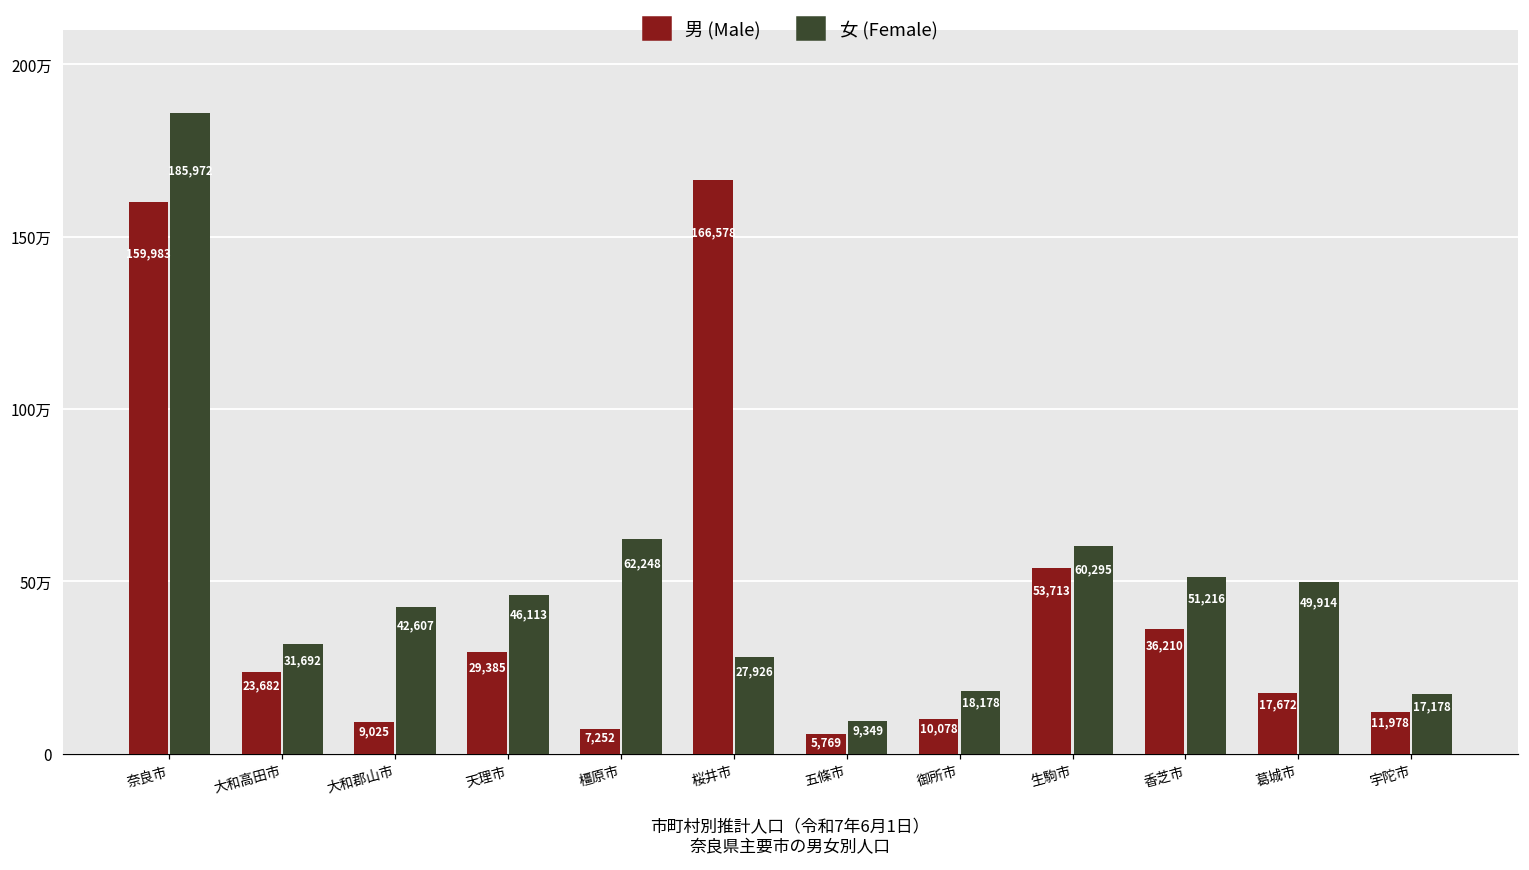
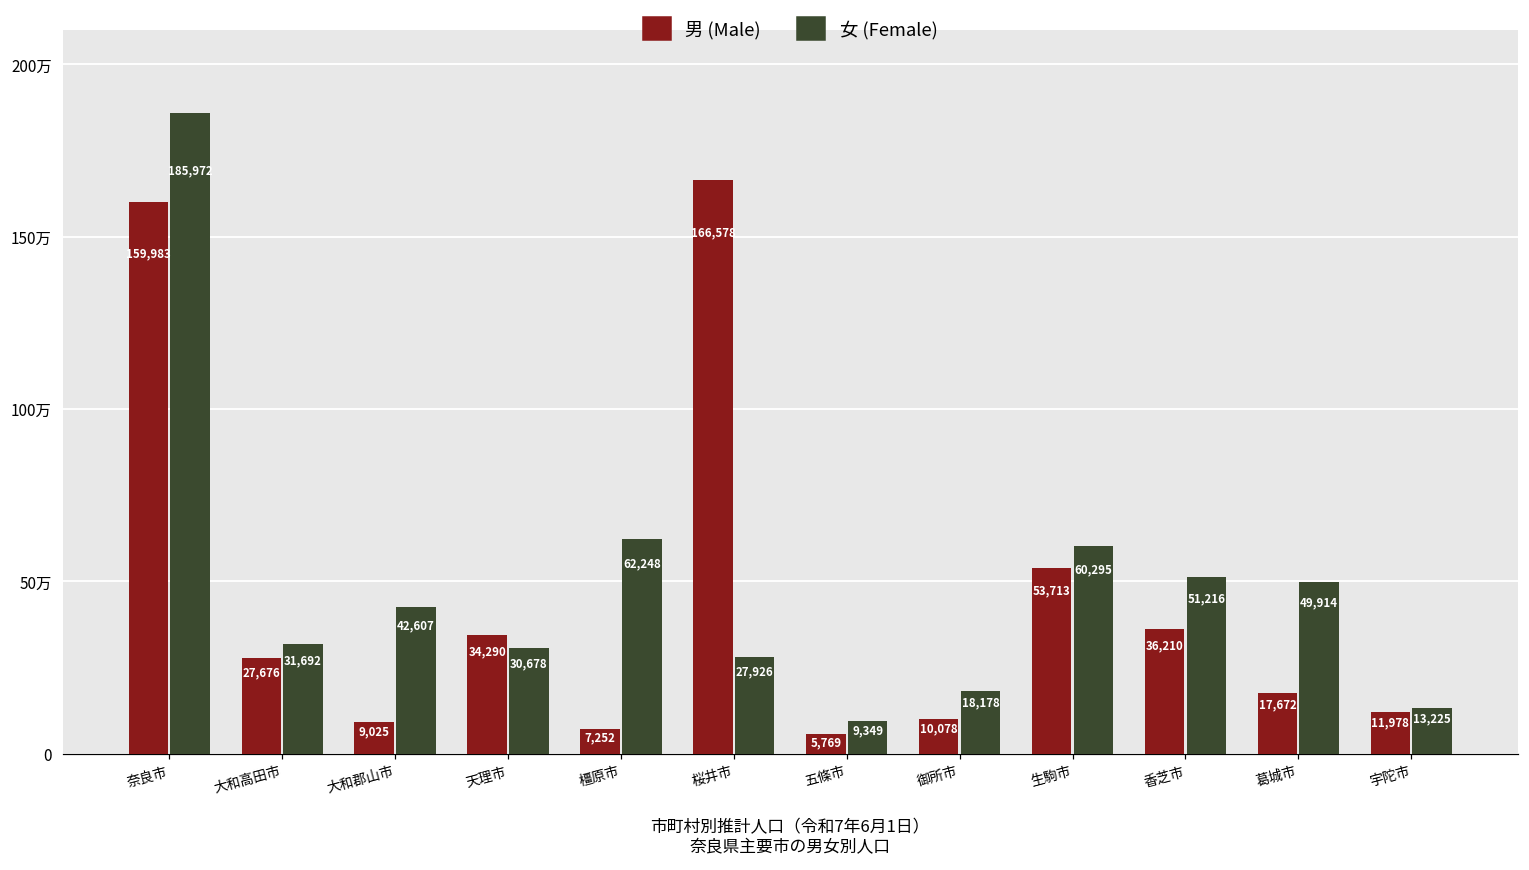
男 (Male), 大和高田市: 23,682 -> 27,676
男 (Male), 天理市: 29,385 -> 34,290
女 (Female), 天理市: 46,113 -> 30,678
女 (Female), 宇陀市: 17,178 -> 13,225
